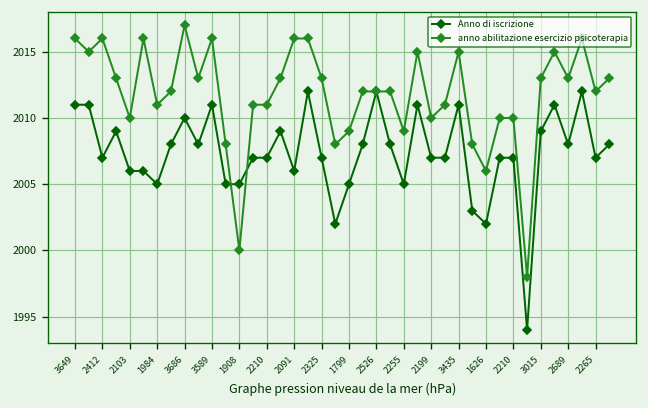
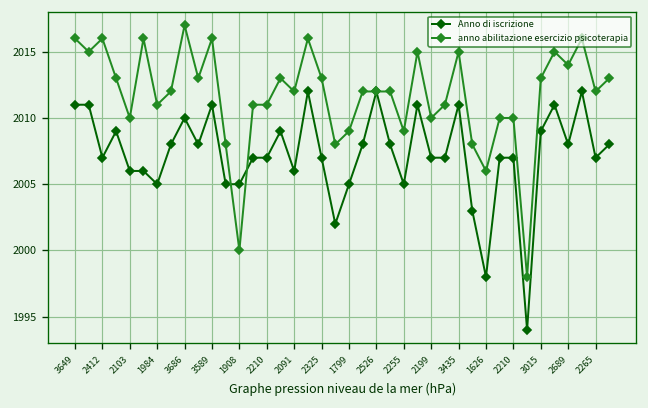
anno abilitazione esercizio psicoterapia, 2091: 2016 -> 2012
Anno di iscrizione, 1626: 2002 -> 1998
anno abilitazione esercizio psicoterapia, 2689: 2013 -> 2014
